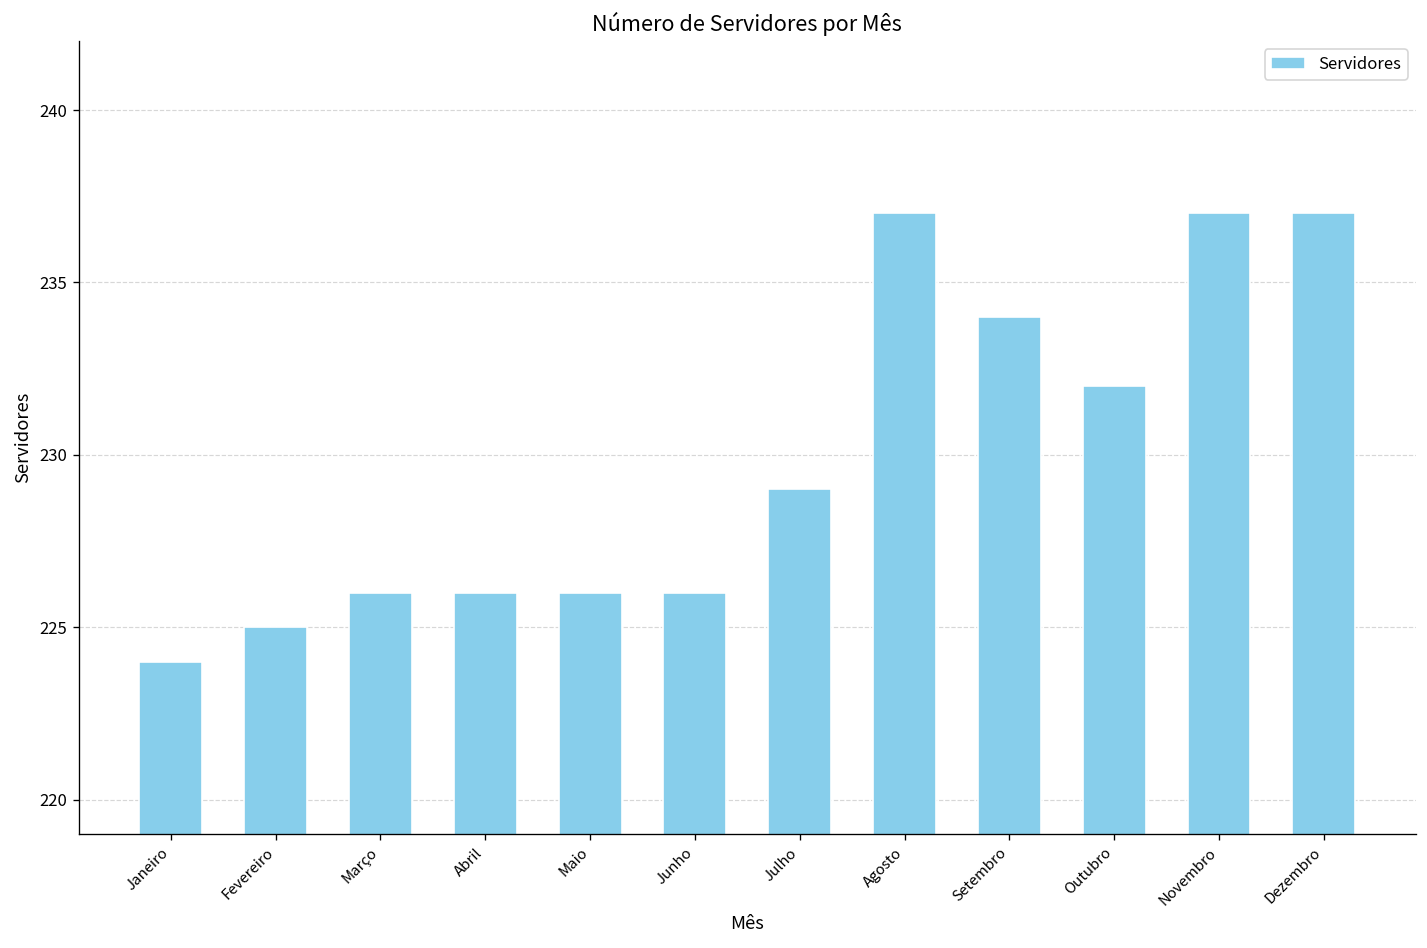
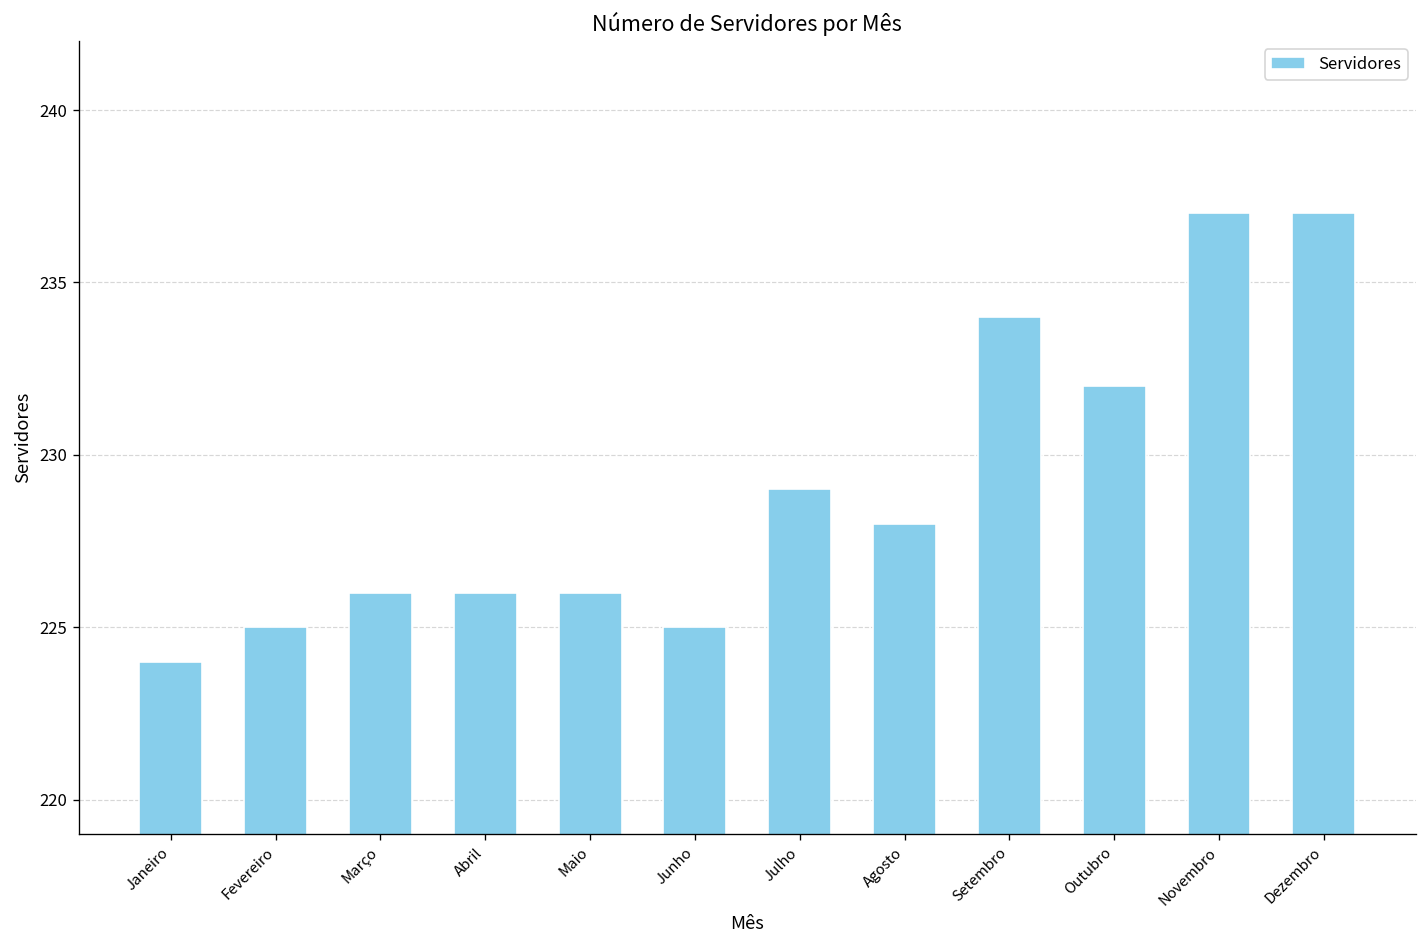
Junho: 226 -> 225
Agosto: 237 -> 228
